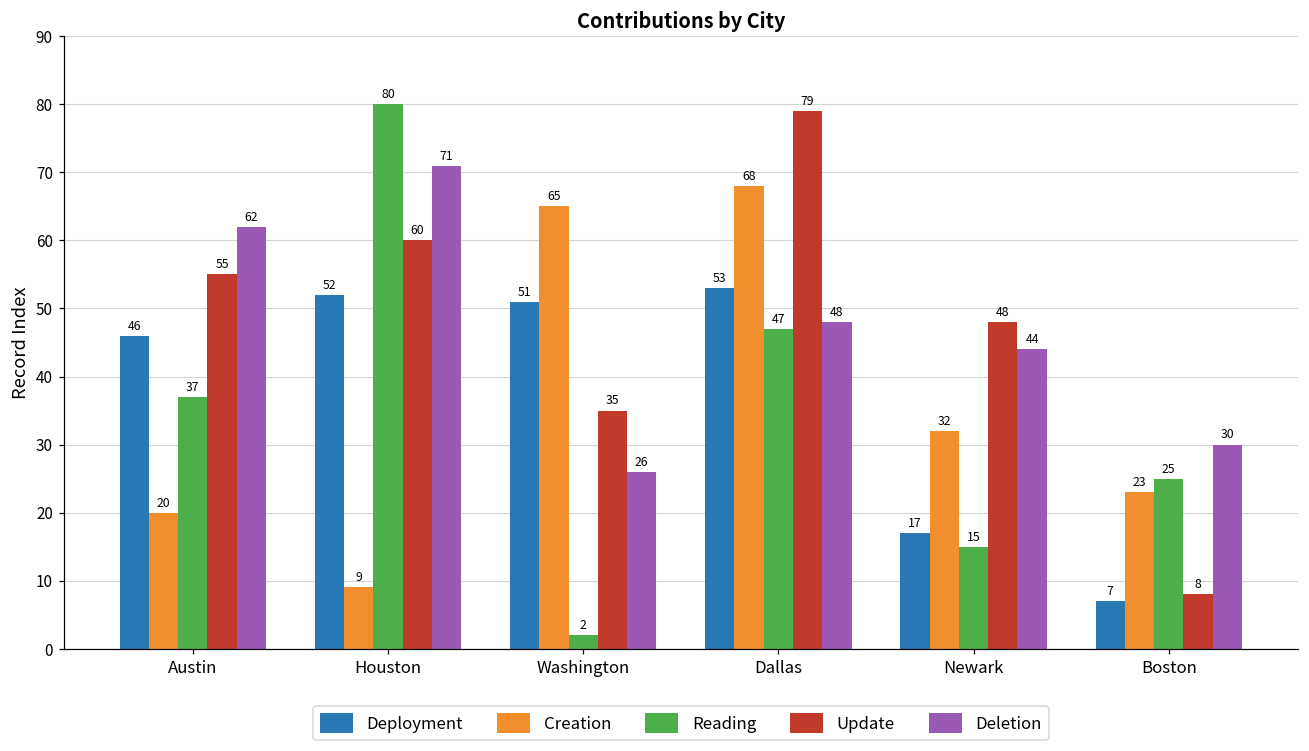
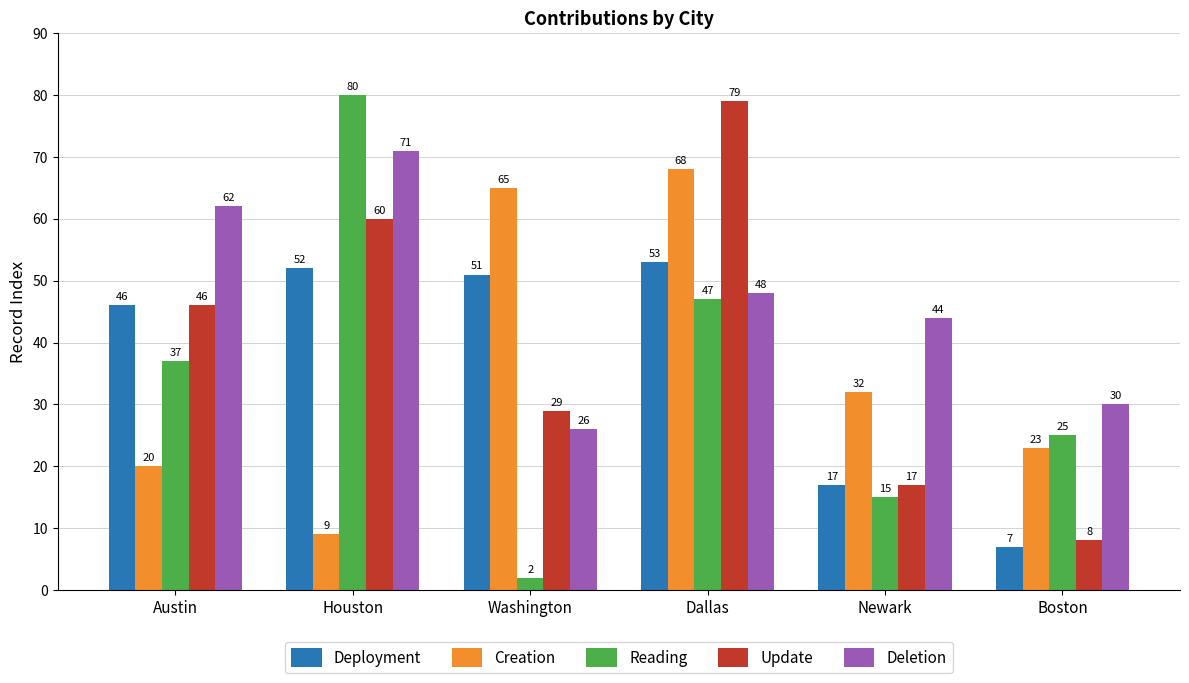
Update, Austin: 55 -> 46
Update, Washington: 35 -> 29
Update, Newark: 48 -> 17
